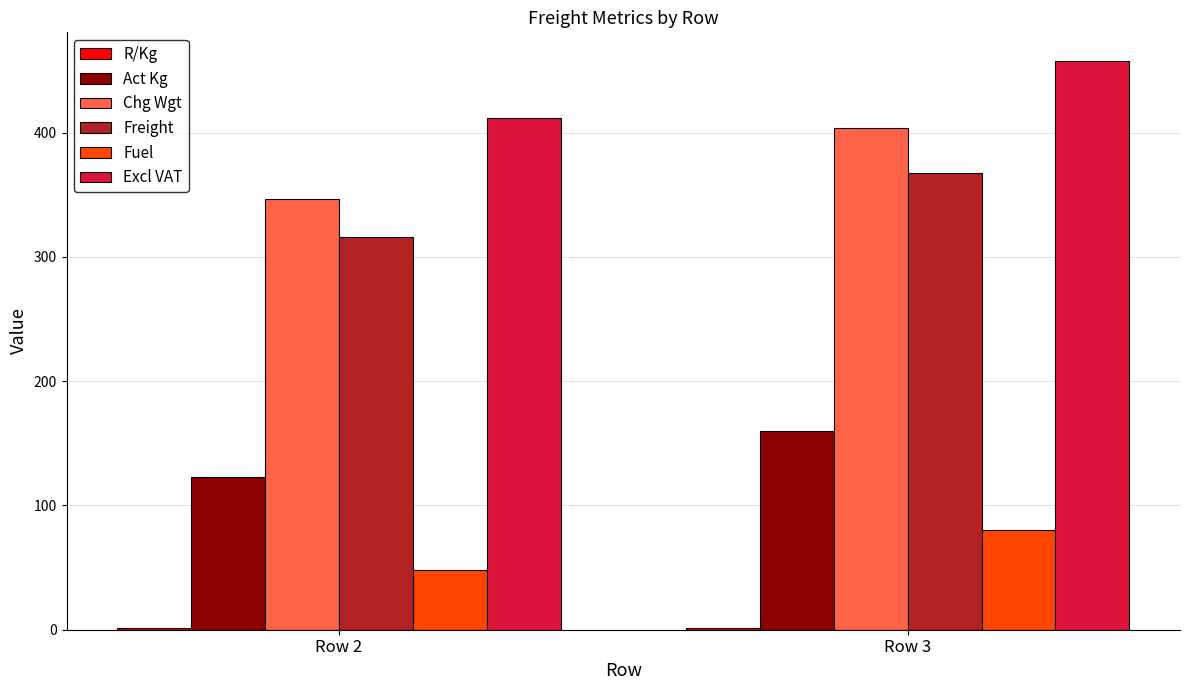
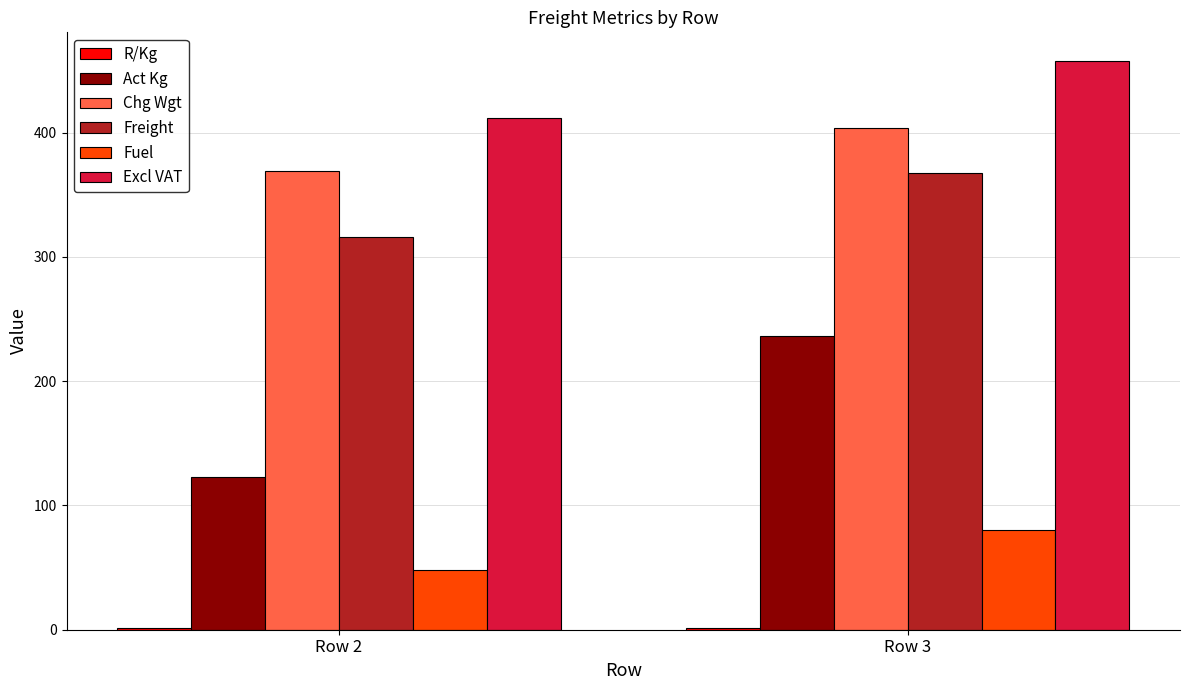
Chg Wgt, Row 2: 347 -> 369
Act Kg, Row 3: 160 -> 236
